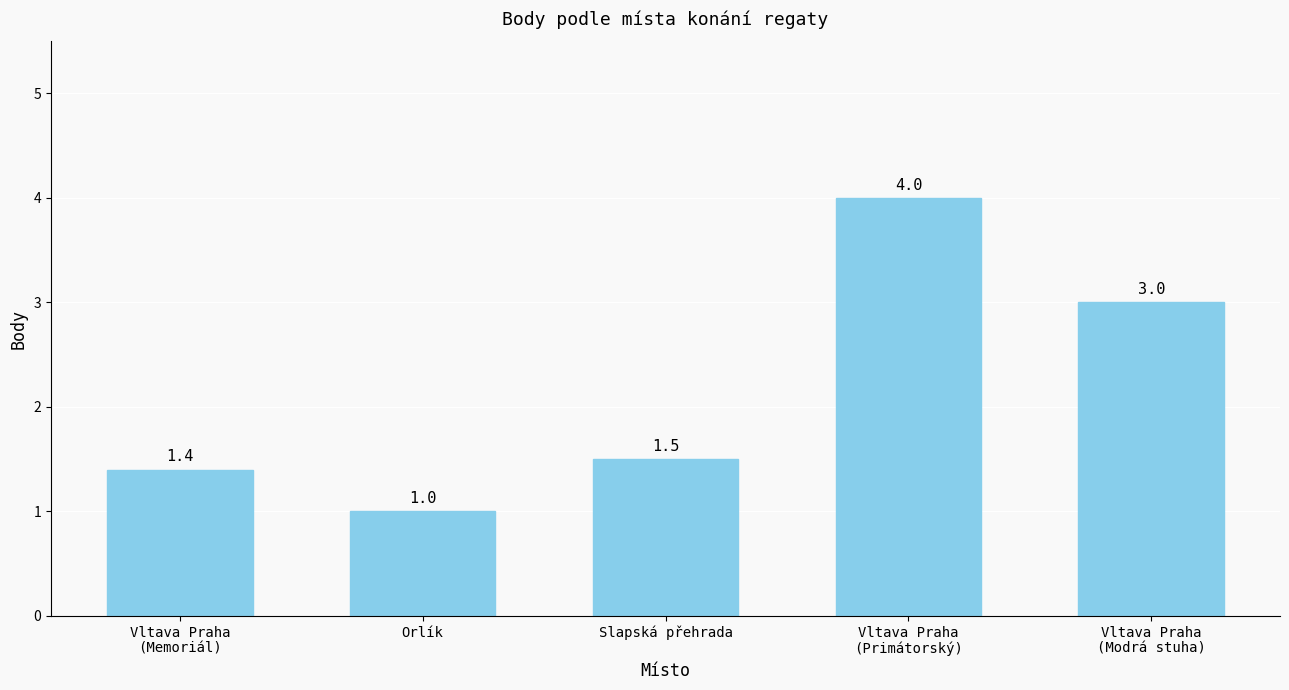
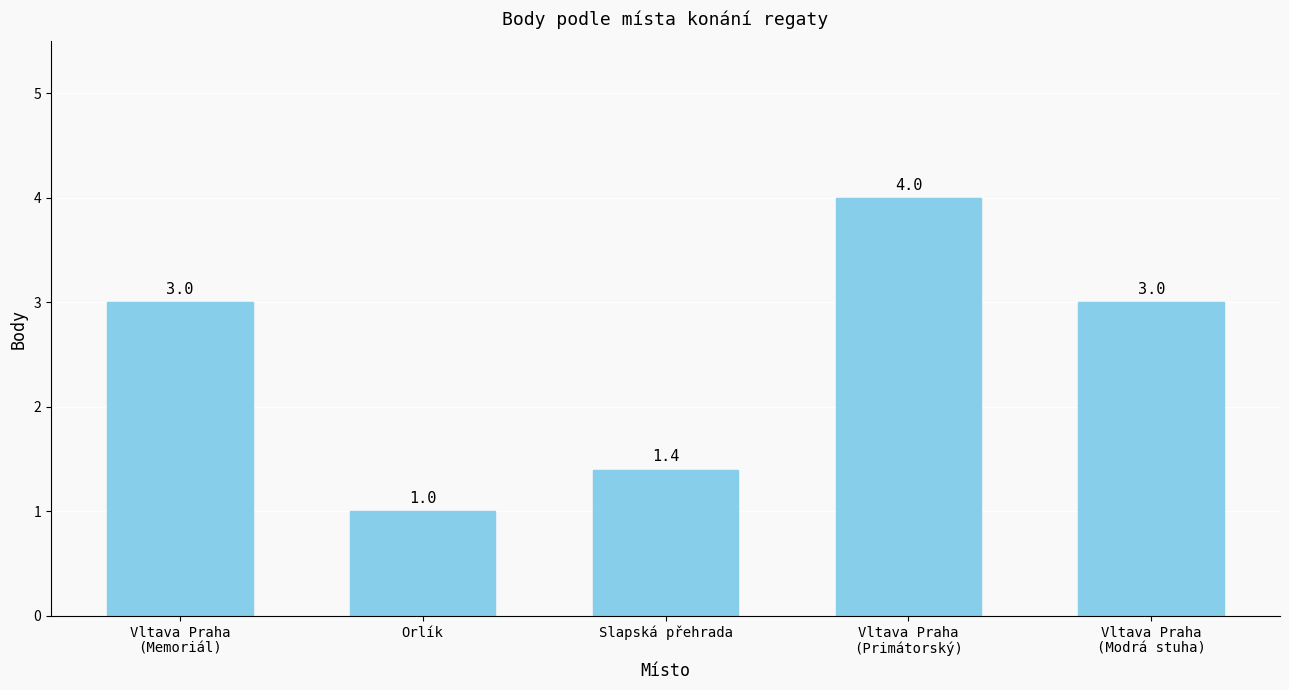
Vltava Praha (Memoriál): 1.4 -> 3.0
Slapská přehrada: 1.5 -> 1.4
